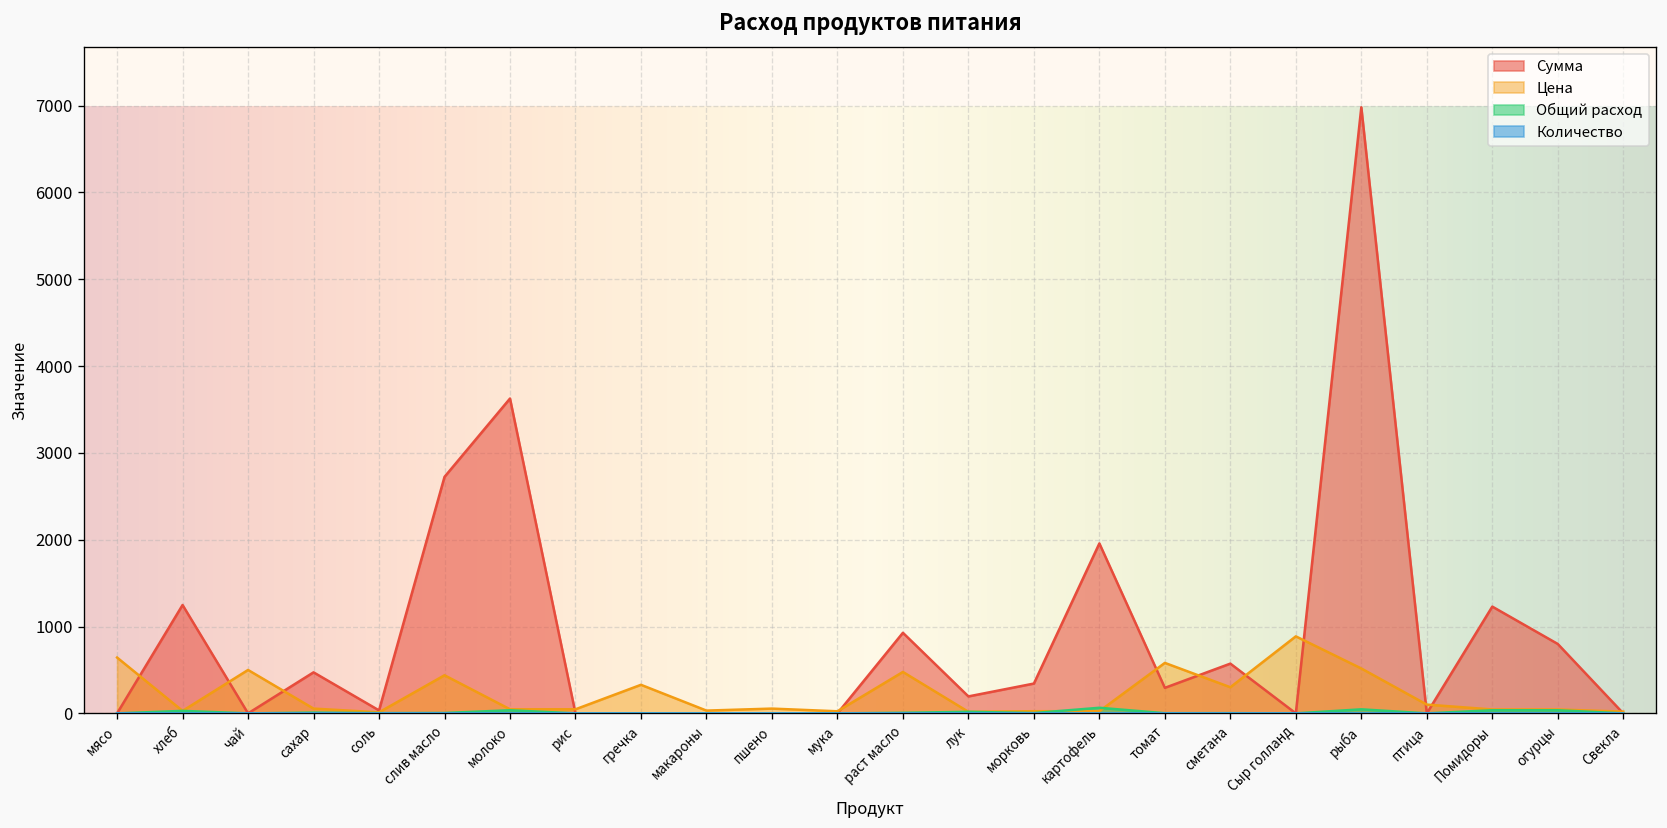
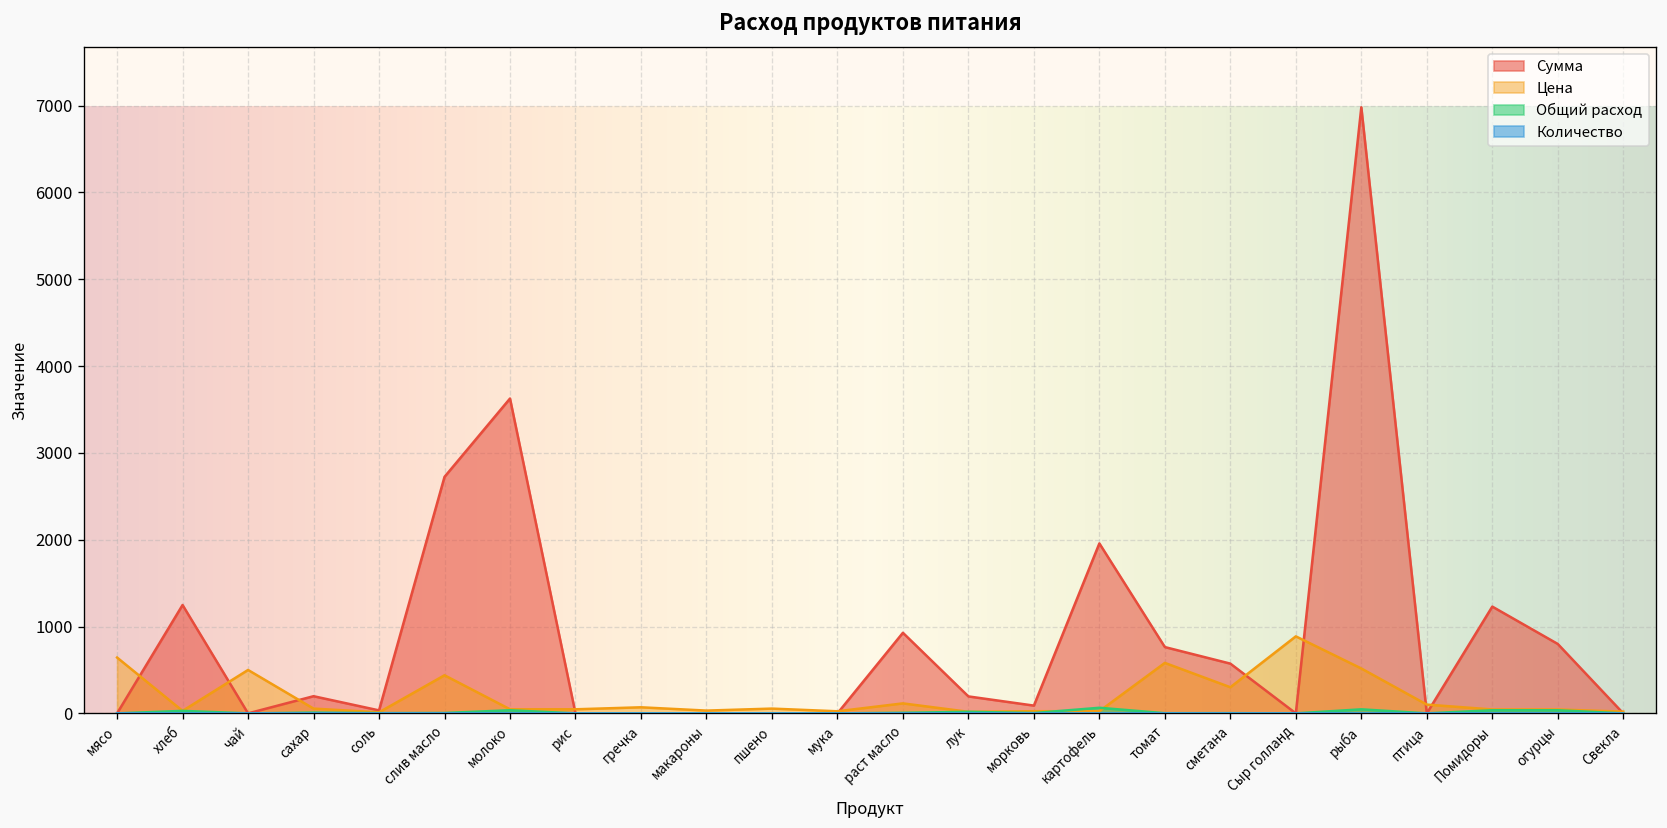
Сумма, сахар: 500 -> 200
Цена, гречка: 300 -> 100
Цена, раст масло: 500 -> 100
Сумма, морковь: 300 -> 100
Сумма, томат: 300 -> 800
